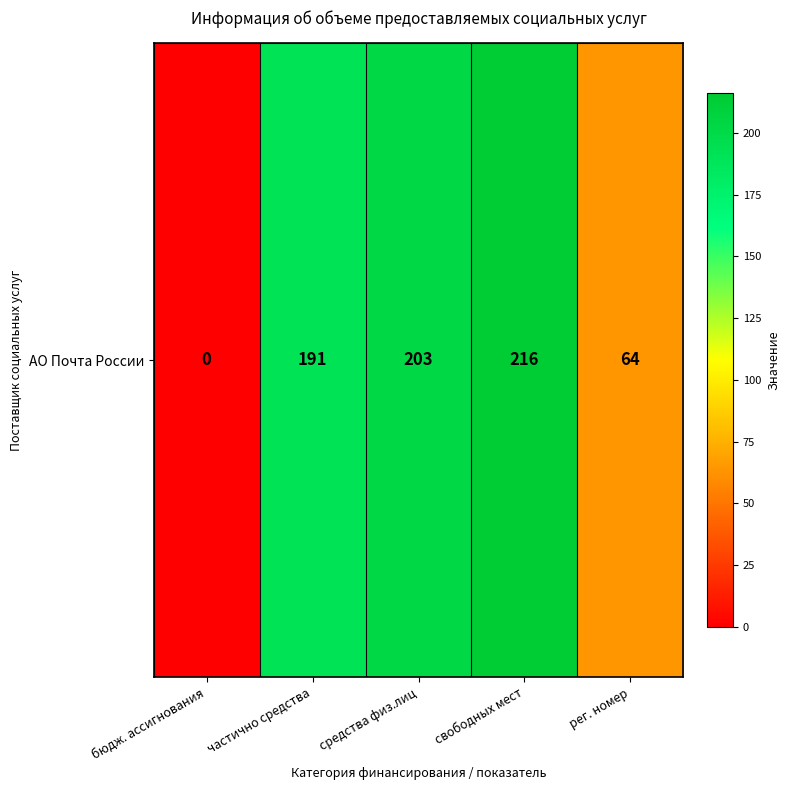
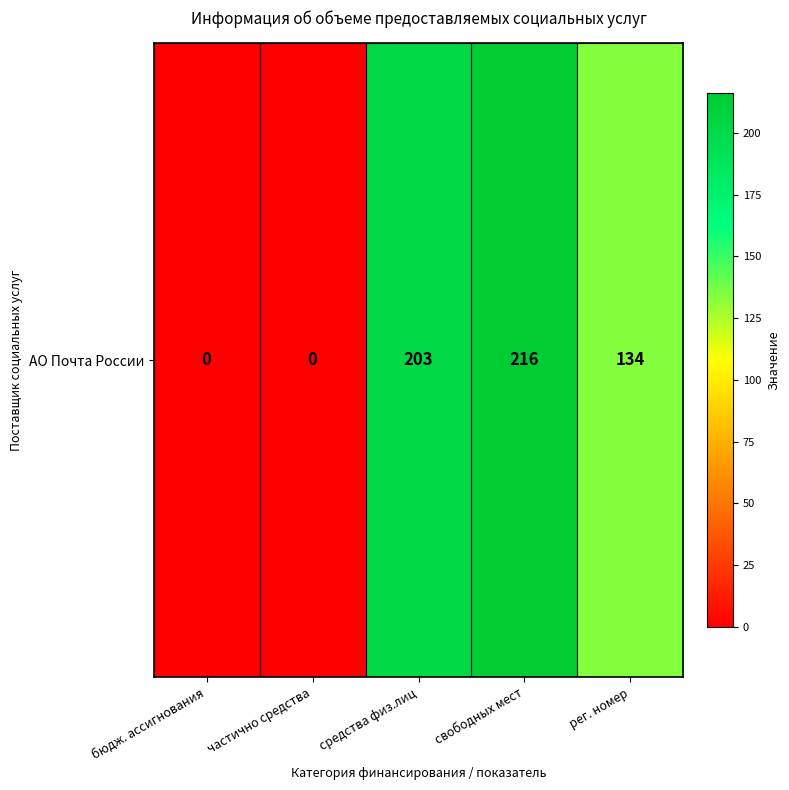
АО Почта России, частично средства: 191 -> 0
АО Почта России, рег. номер: 64 -> 134
